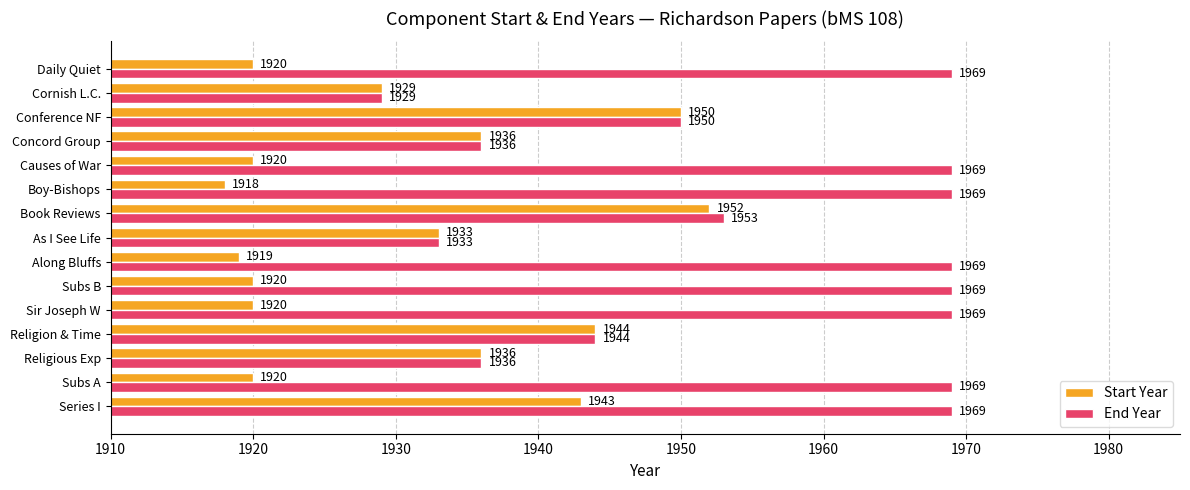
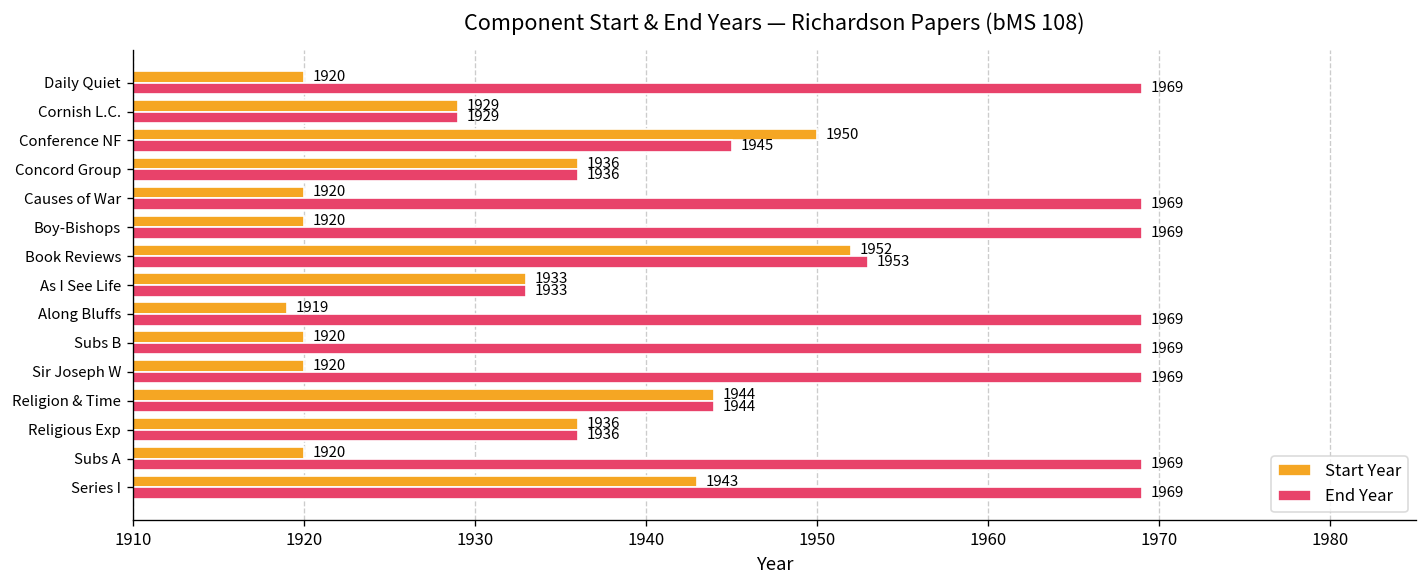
End Year, Conference NF: 1950 -> 1945
Start Year, Boy-Bishops: 1918 -> 1920
